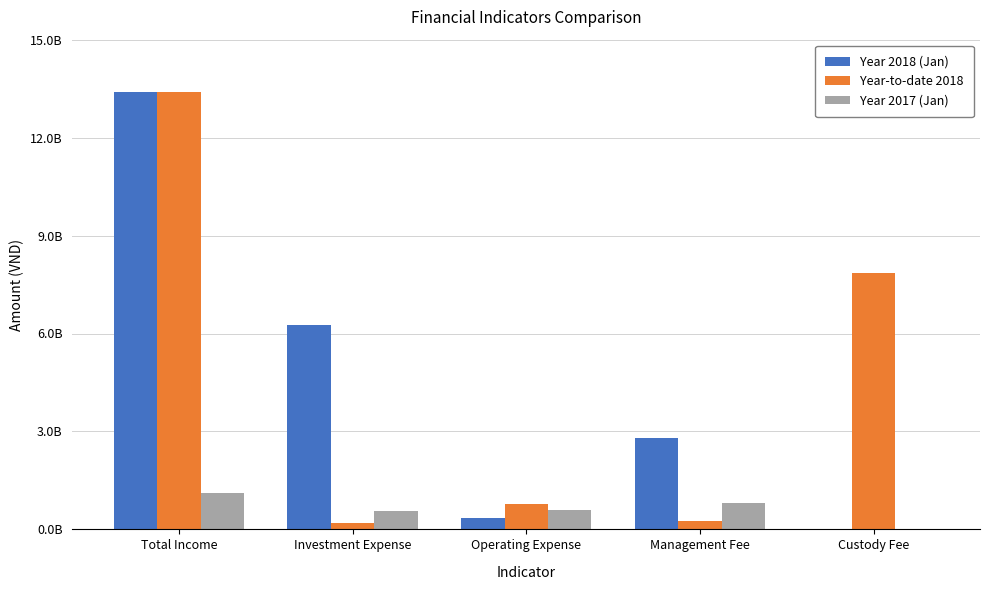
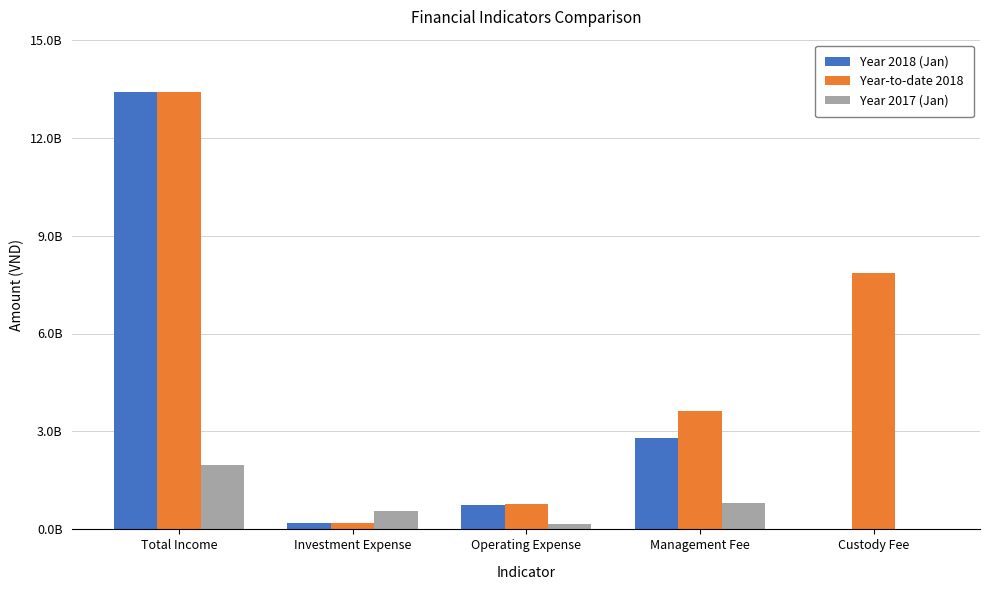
Year 2017 (Jan), Total Income: 1100000000 -> 2000000000
Year 2018 (Jan), Investment Expense: 6300000000 -> 200000000
Year 2018 (Jan), Operating Expense: 300000000 -> 700000000
Year 2017 (Jan), Operating Expense: 600000000 -> 200000000
Year-to-date 2018, Management Fee: 300000000 -> 3600000000
